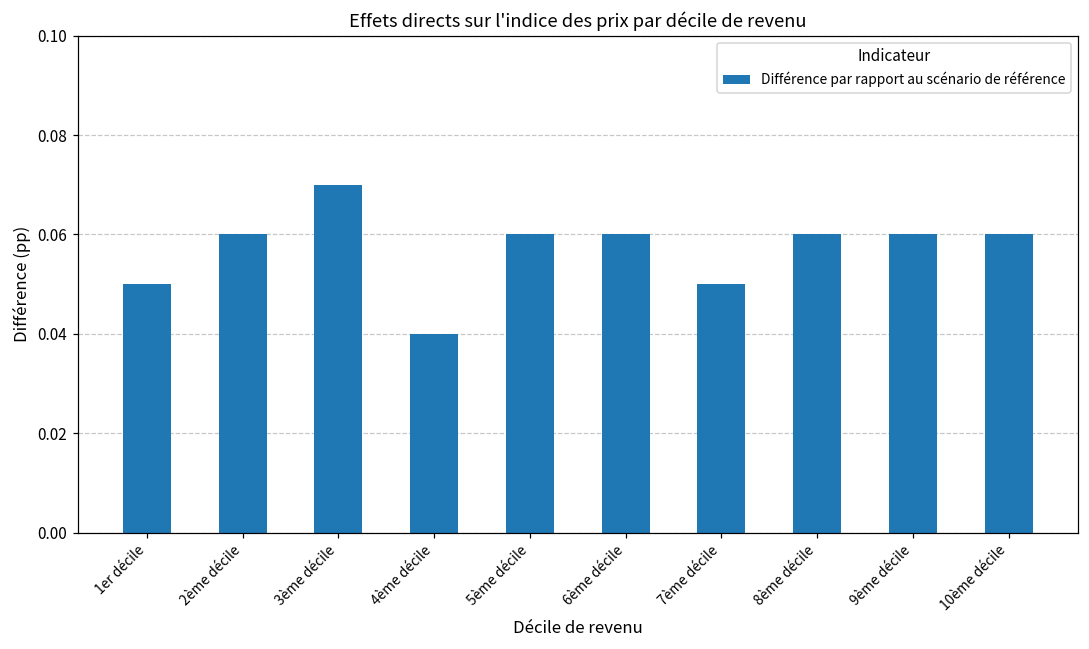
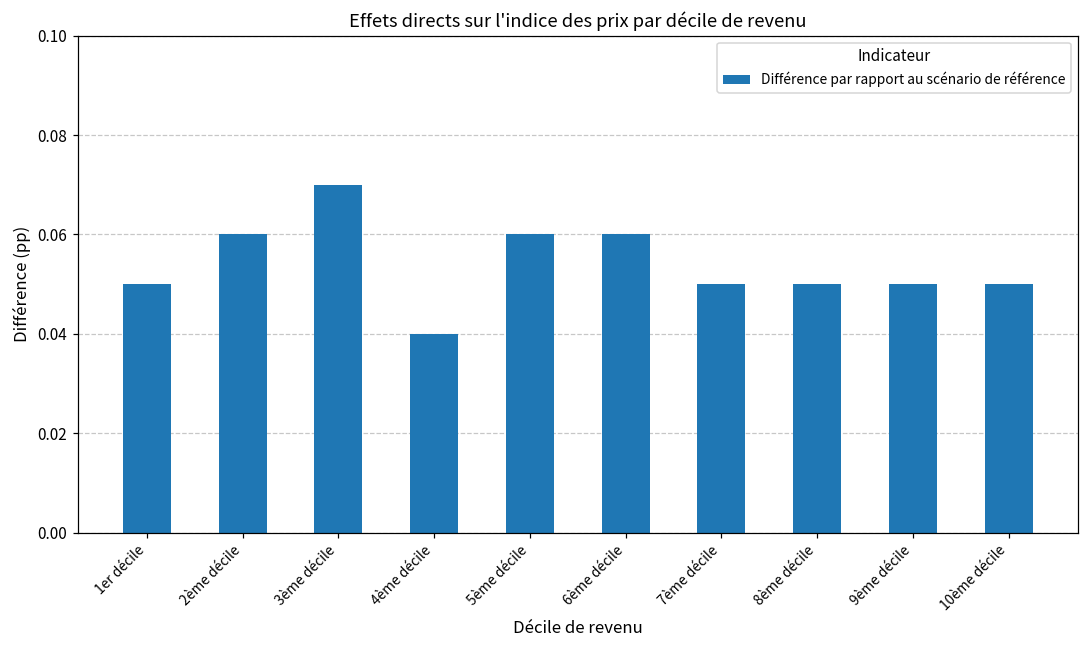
8ème décile: 0.06 -> 0.05
9ème décile: 0.06 -> 0.05
10ème décile: 0.06 -> 0.05
